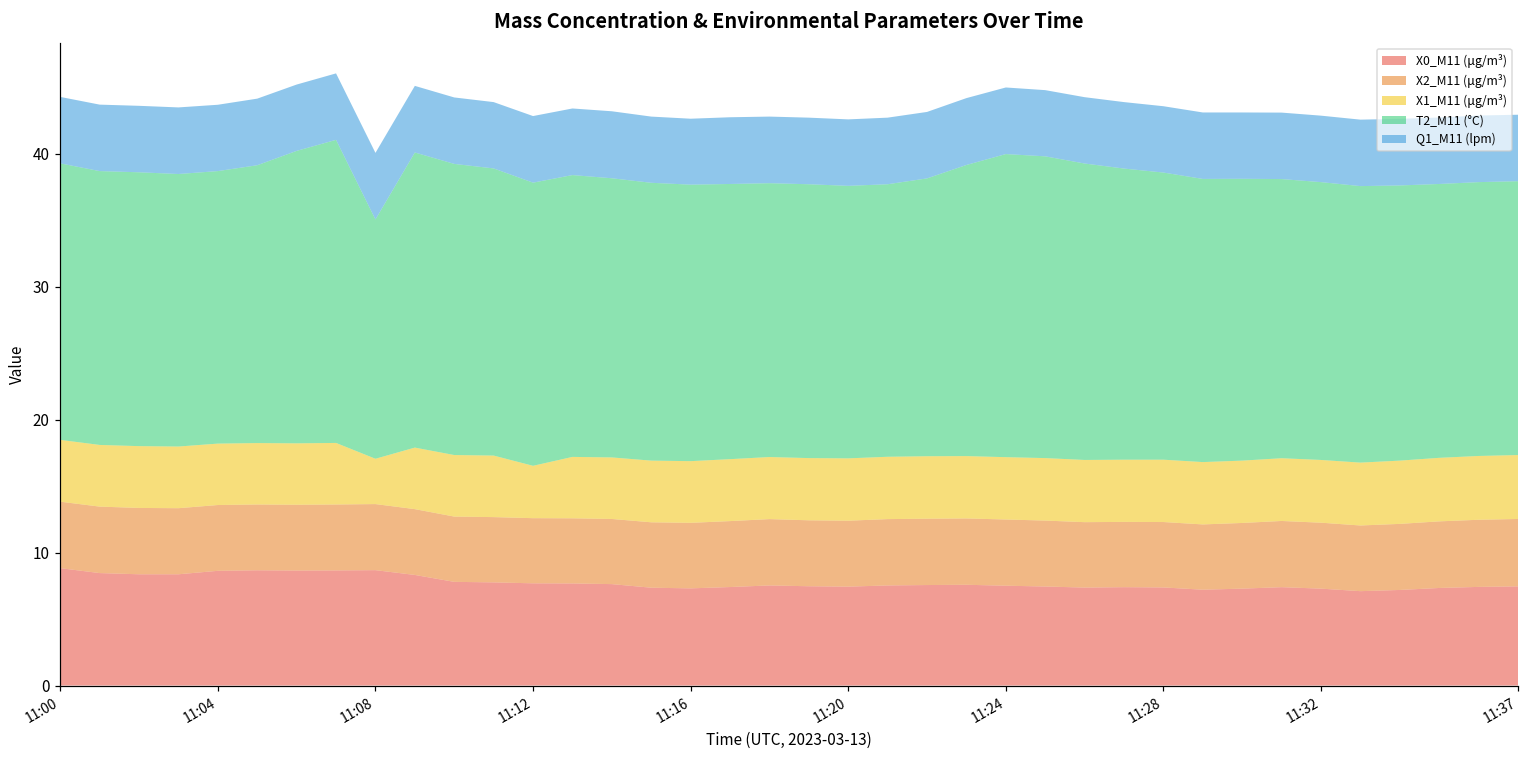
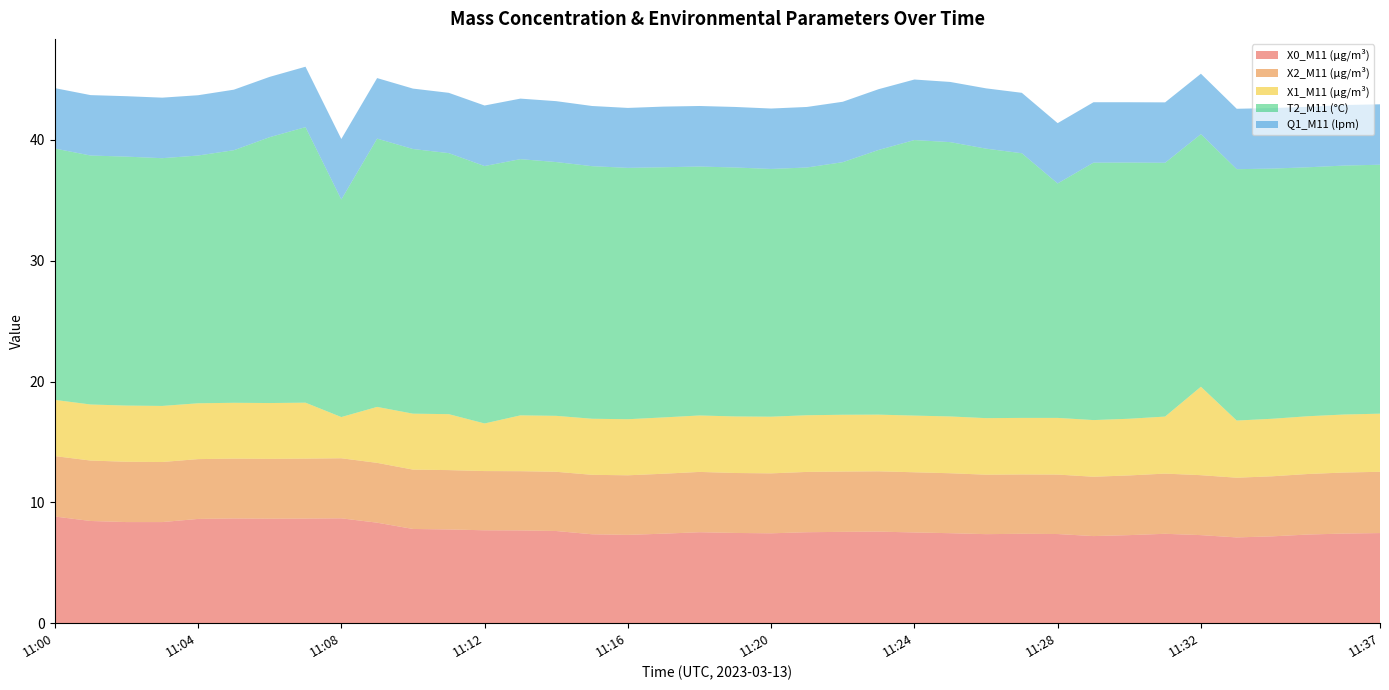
T2_M11 (°C), 11:28: 21.6 -> 19.4
X1_M11 (μg/m³), 11:32: 4.7 -> 7.3
